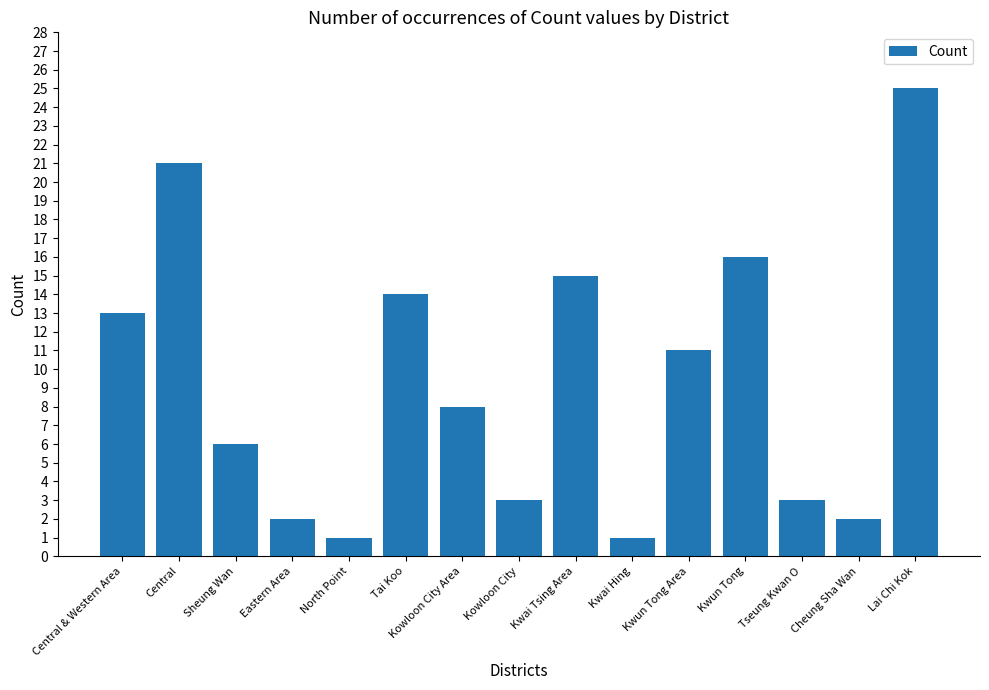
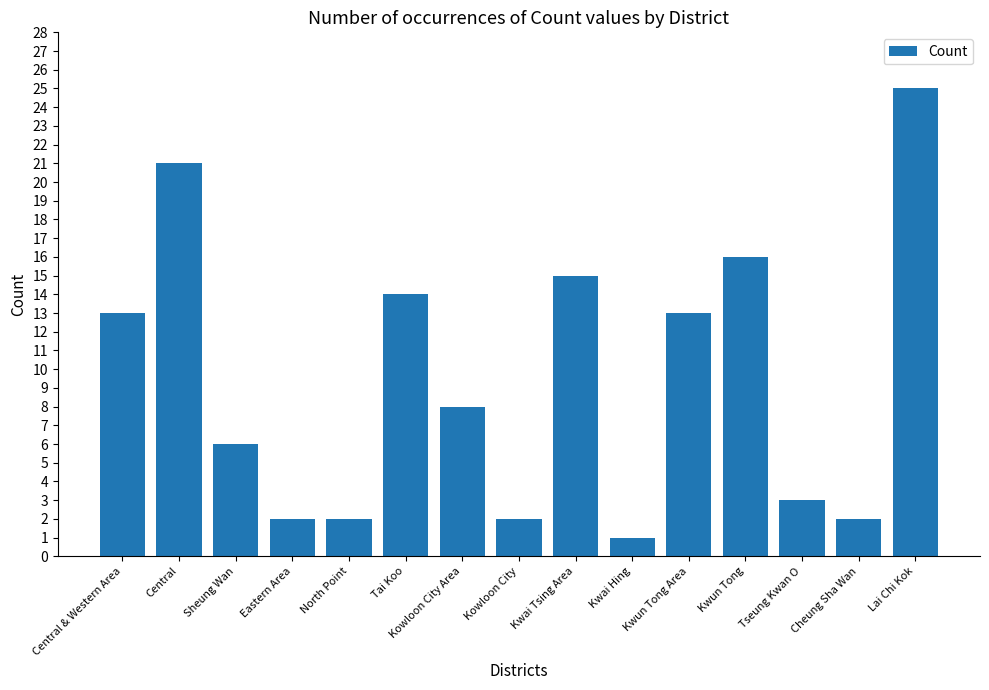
North Point: 1 -> 2
Kowloon City: 3 -> 2
Kwun Tong Area: 11 -> 13
